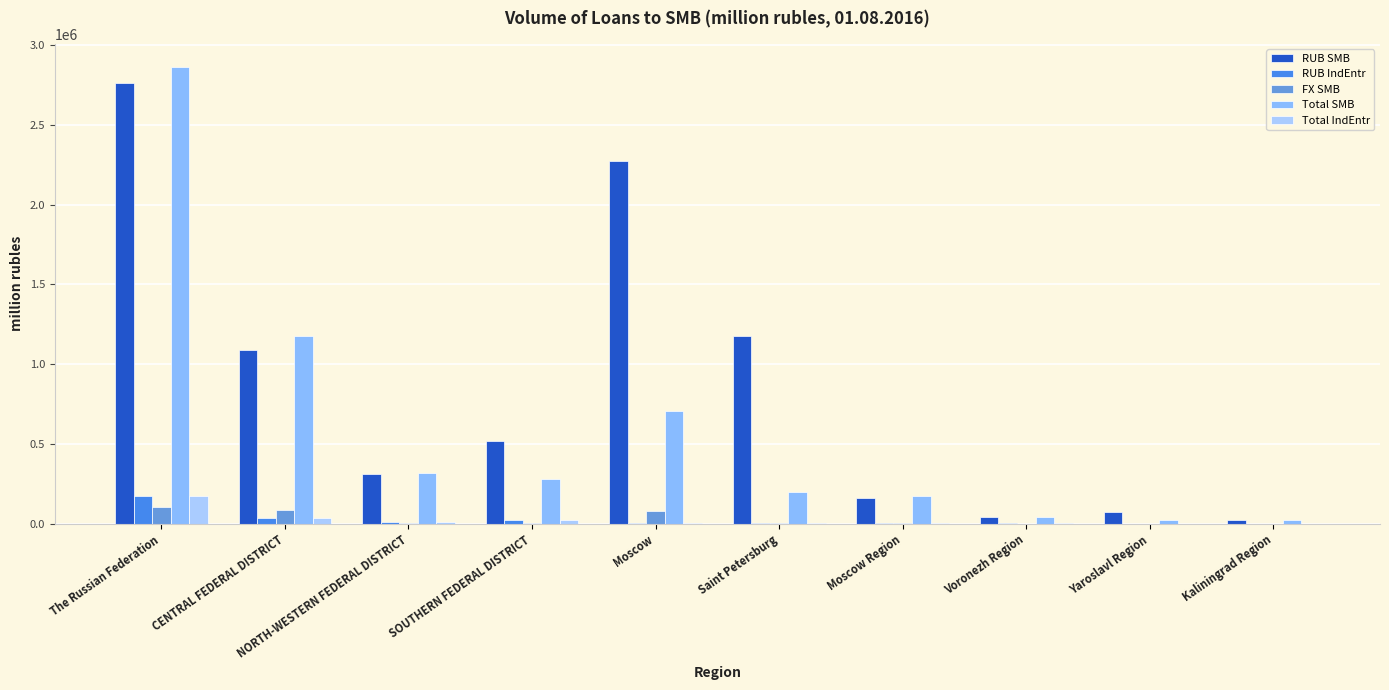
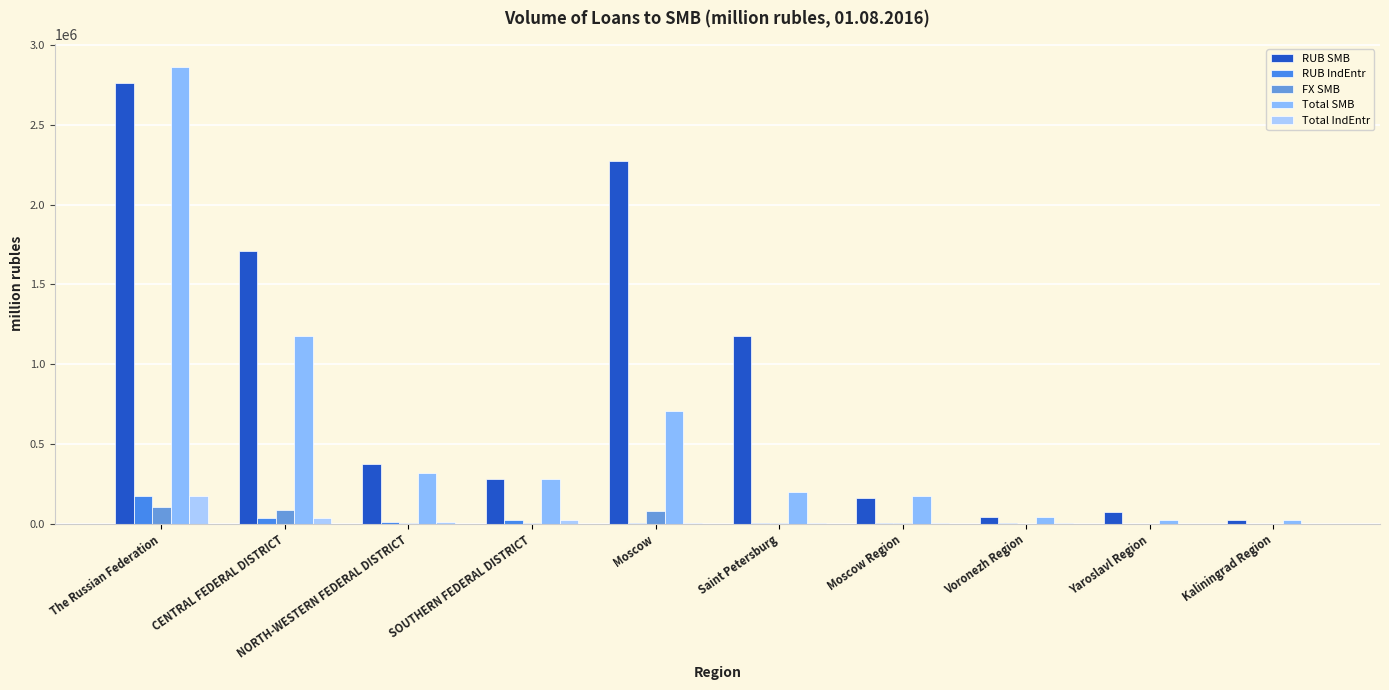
RUB SMB, CENTRAL FEDERAL DISTRICT: 1090000 -> 1710000
RUB SMB, NORTH-WESTERN FEDERAL DISTRICT: 310000 -> 380000
RUB SMB, SOUTHERN FEDERAL DISTRICT: 520000 -> 280000
